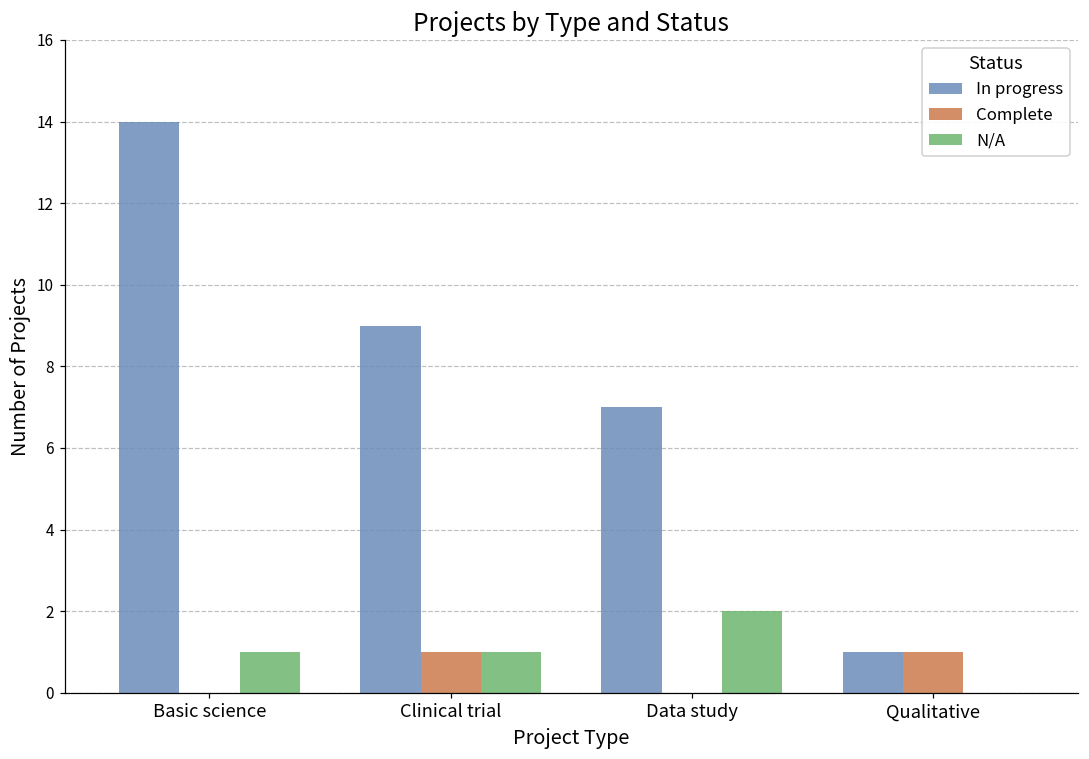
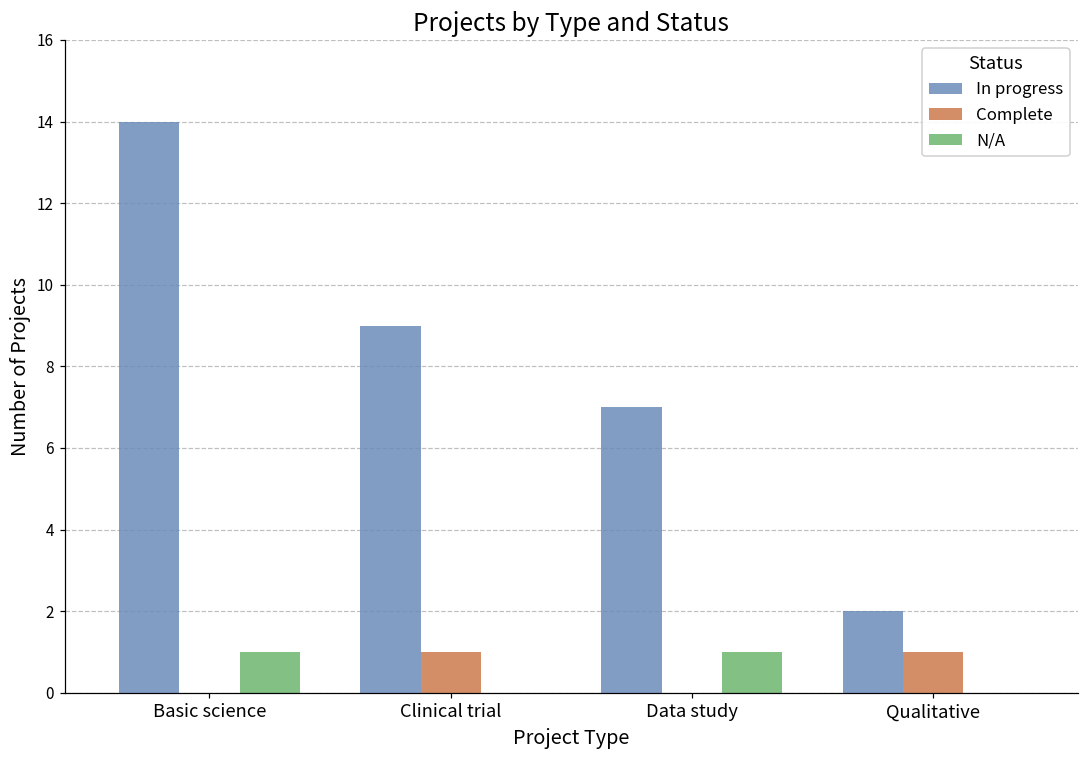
N/A, Clinical trial: 1 -> 0
N/A, Data study: 2 -> 1
In progress, Qualitative: 1 -> 2
